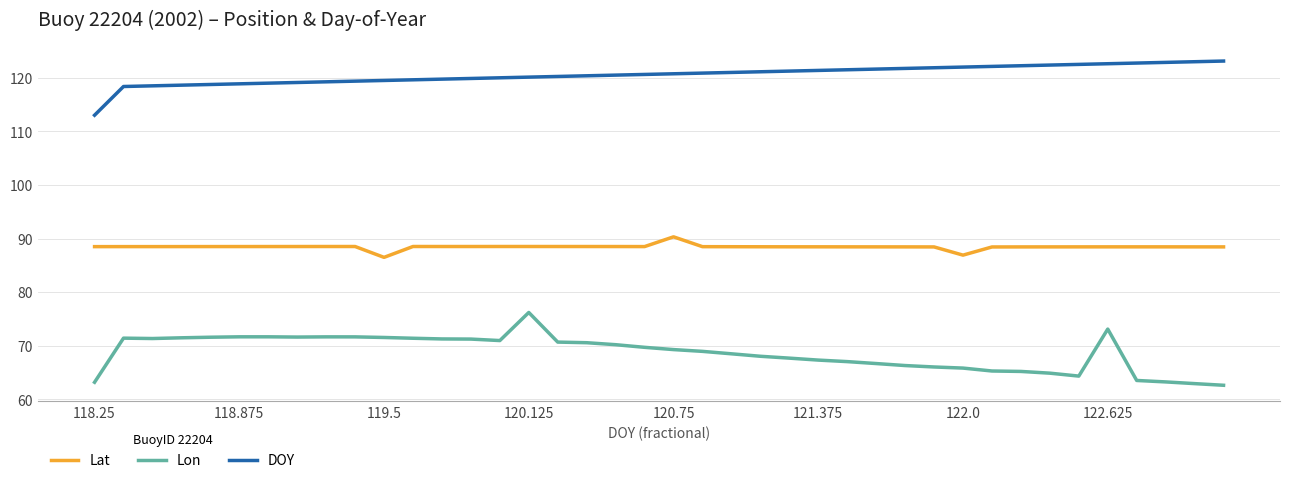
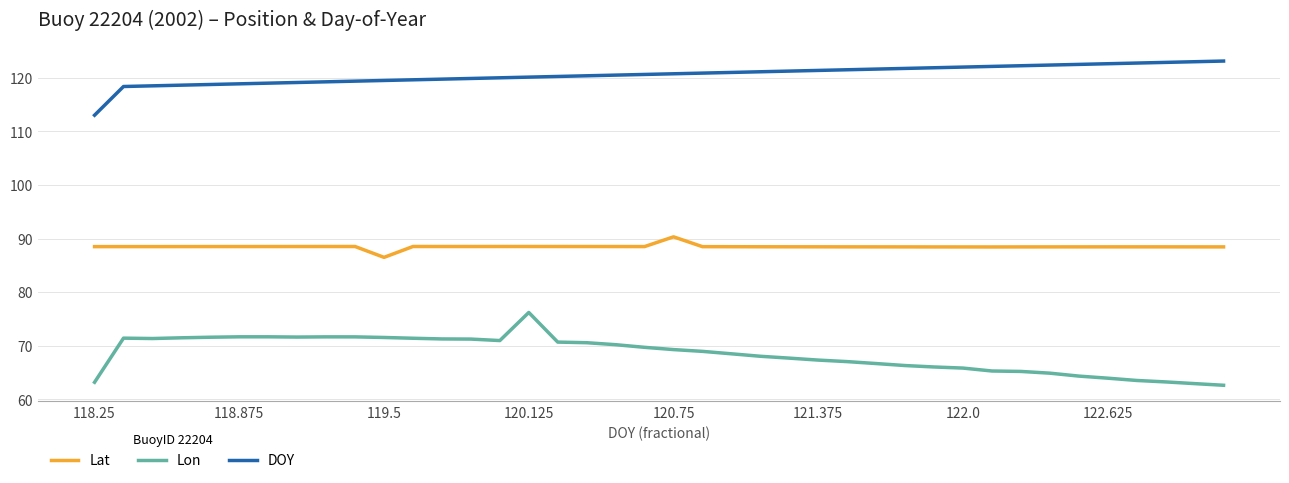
Lat, 122.0: 87 -> 88
Lon, 122.625: 73 -> 64
